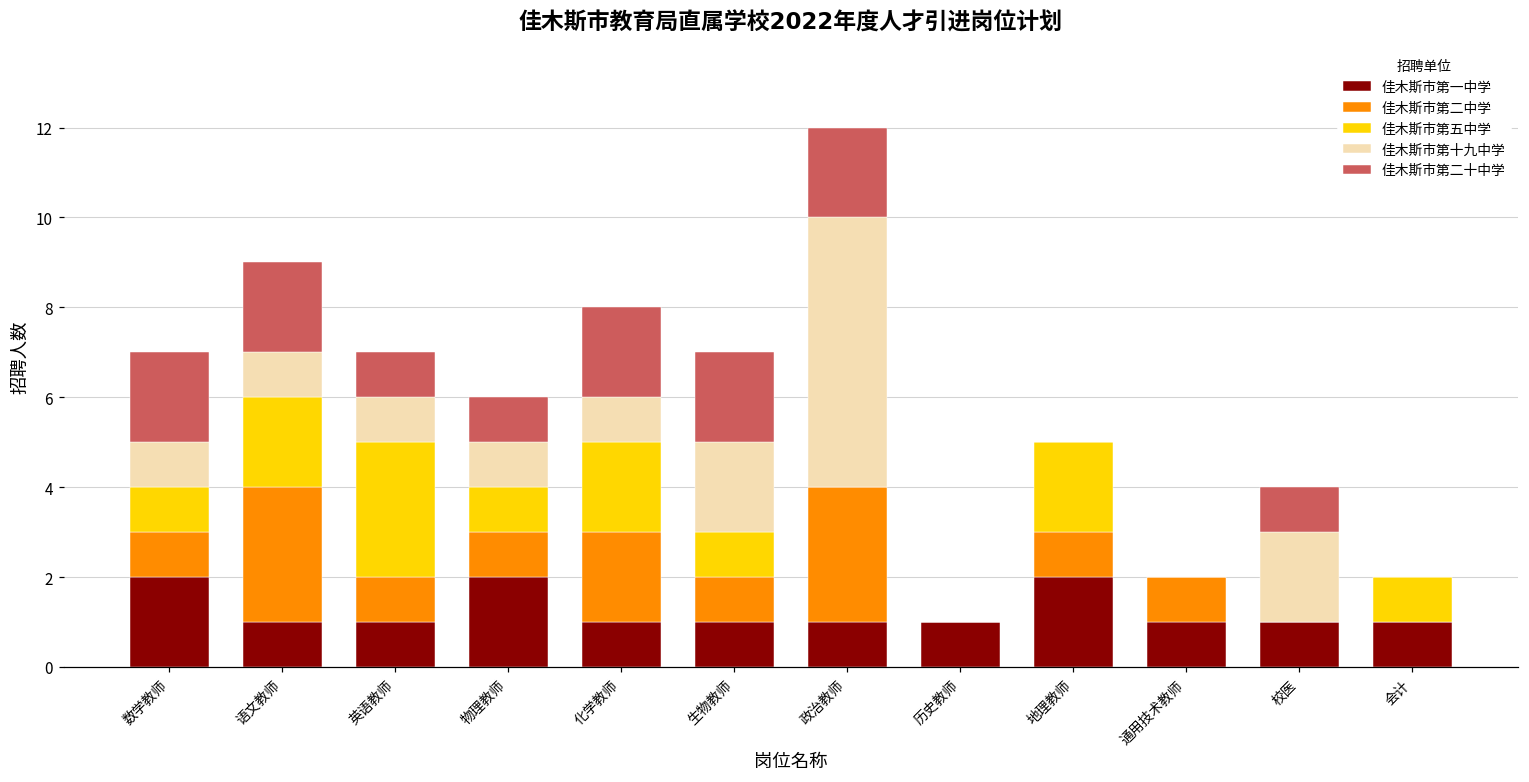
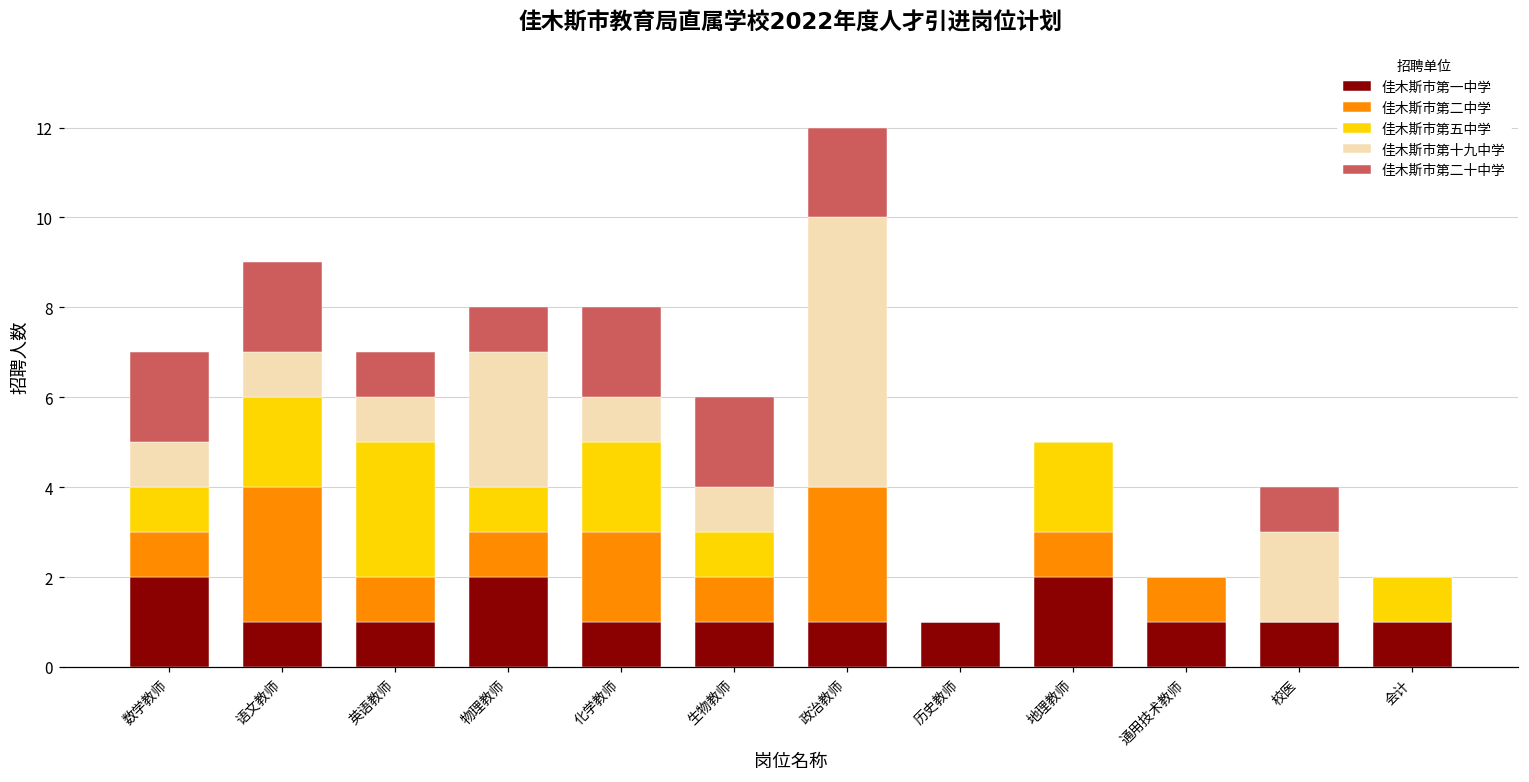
佳木斯市第十九中学, 物理教师: 1 -> 3
佳木斯市第十九中学, 生物教师: 2 -> 1
